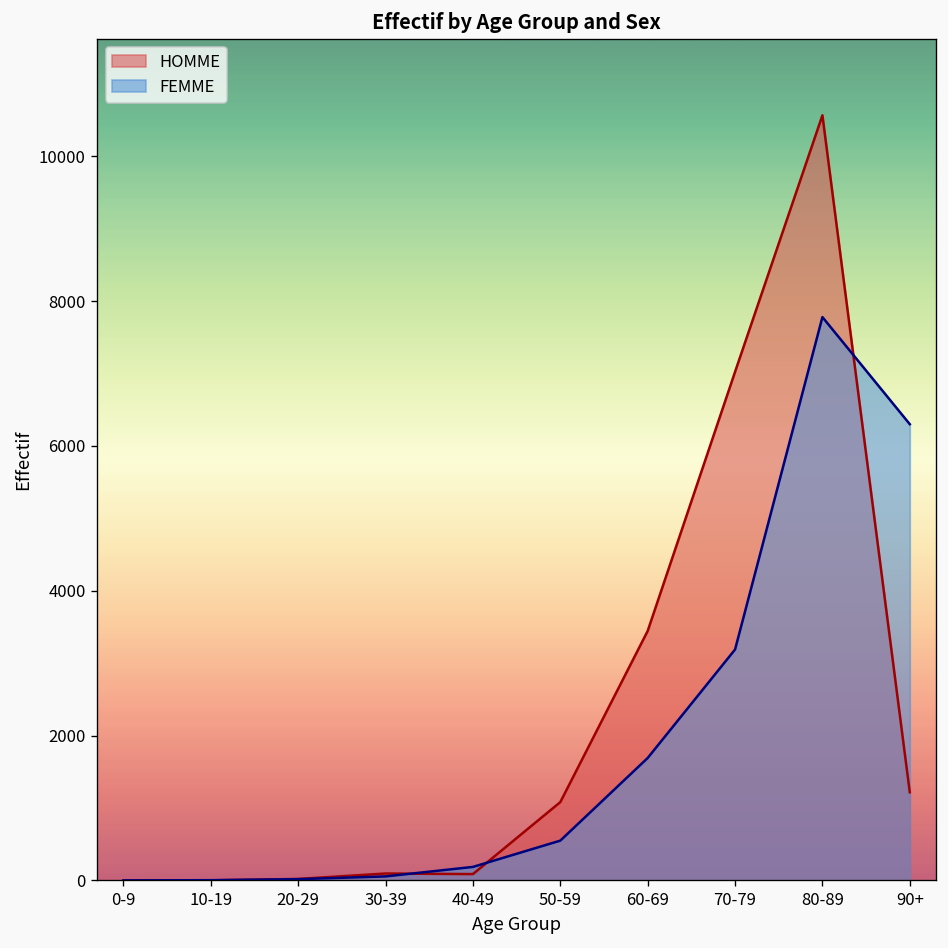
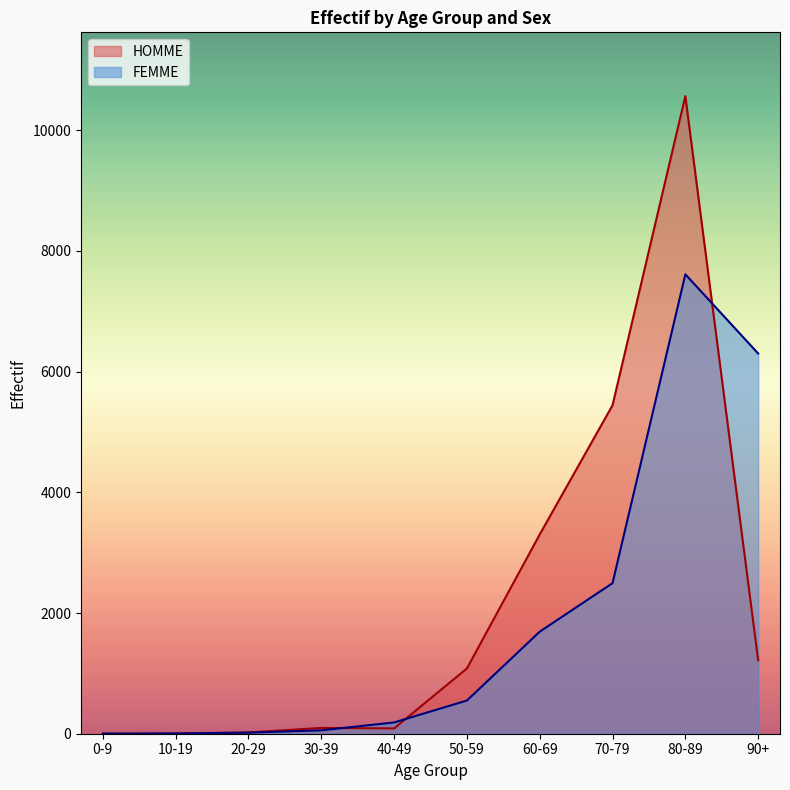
HOMME, 60-69: 3400 -> 3300
HOMME, 70-79: 7000 -> 5400
FEMME, 70-79: 3200 -> 2500
FEMME, 80-89: 7800 -> 7600
